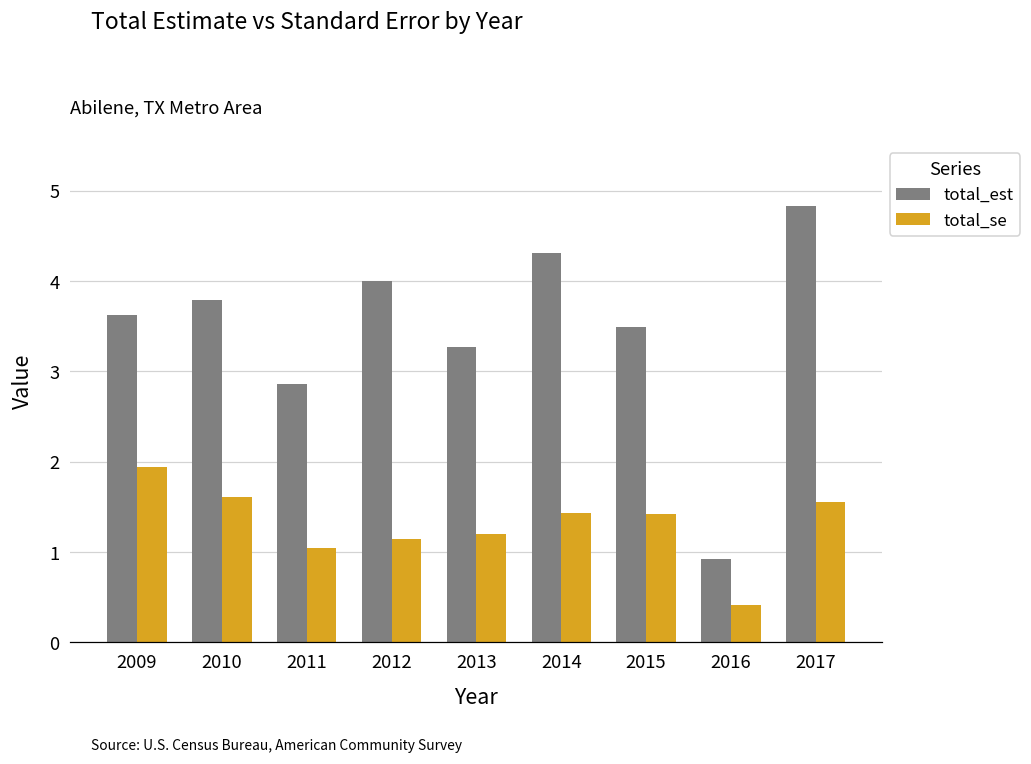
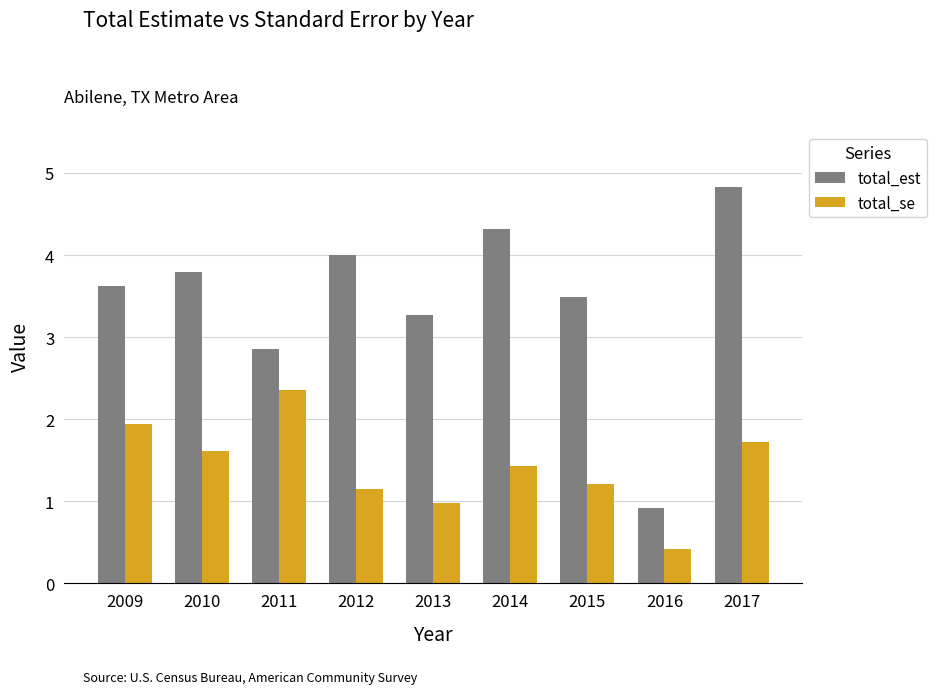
total_se, 2011: 1.0 -> 2.4
total_se, 2013: 1.2 -> 1.0
total_se, 2015: 1.4 -> 1.2
total_se, 2017: 1.6 -> 1.7
